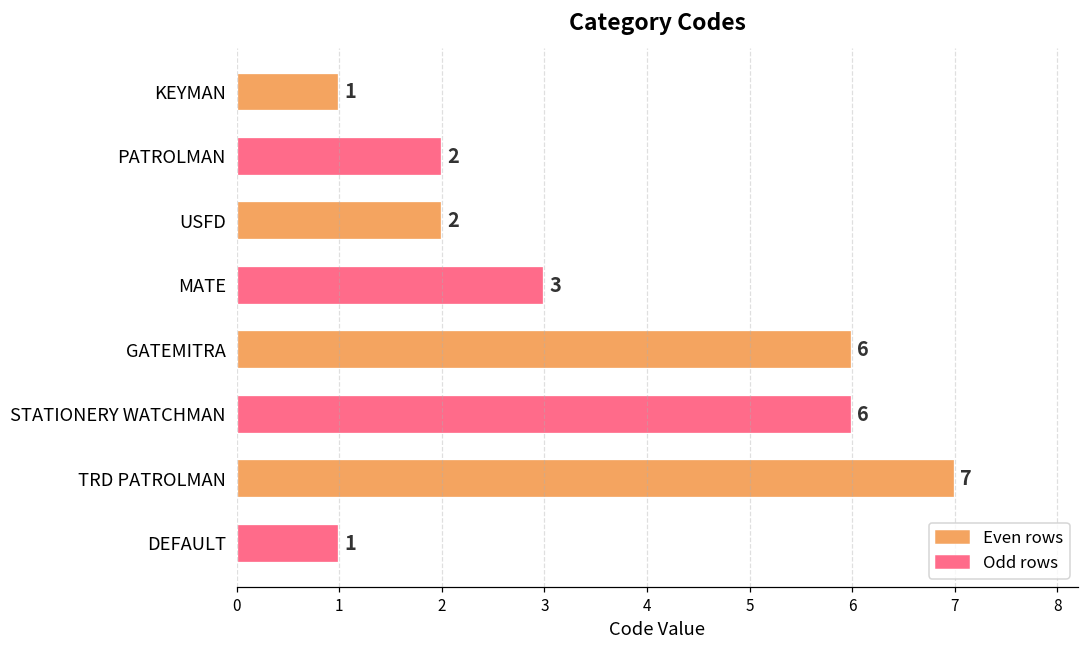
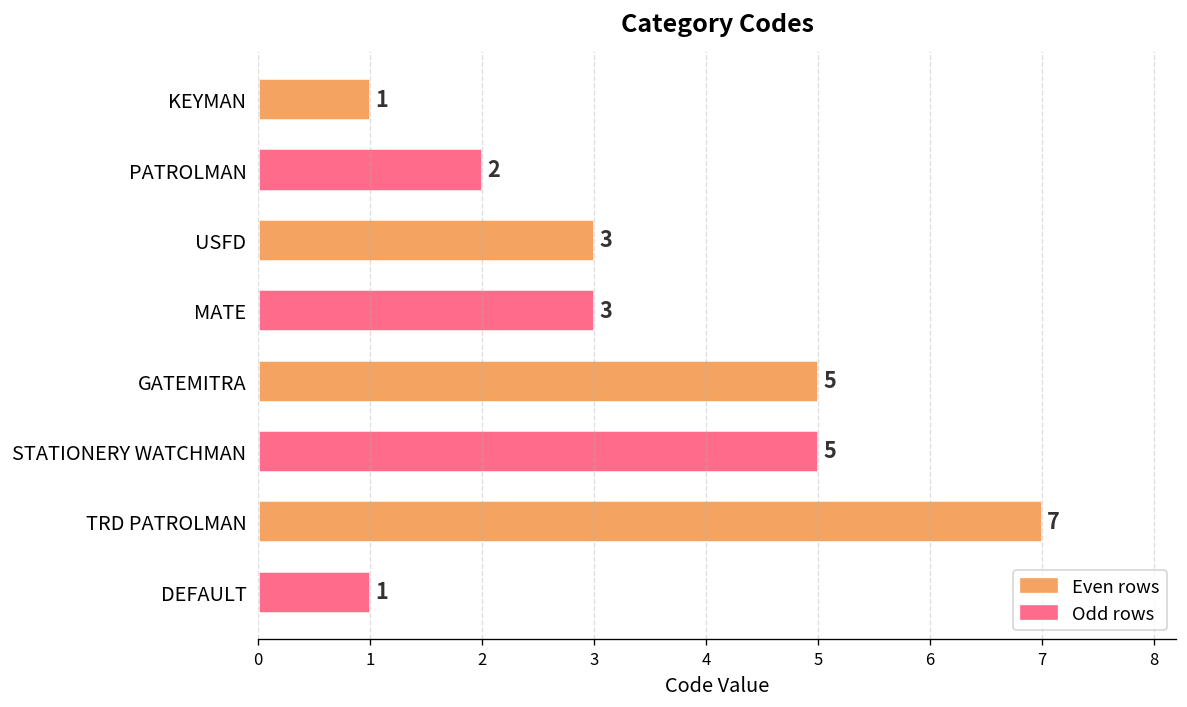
USFD: 2 -> 3
GATEMITRA: 6 -> 5
STATIONERY WATCHMAN: 6 -> 5
